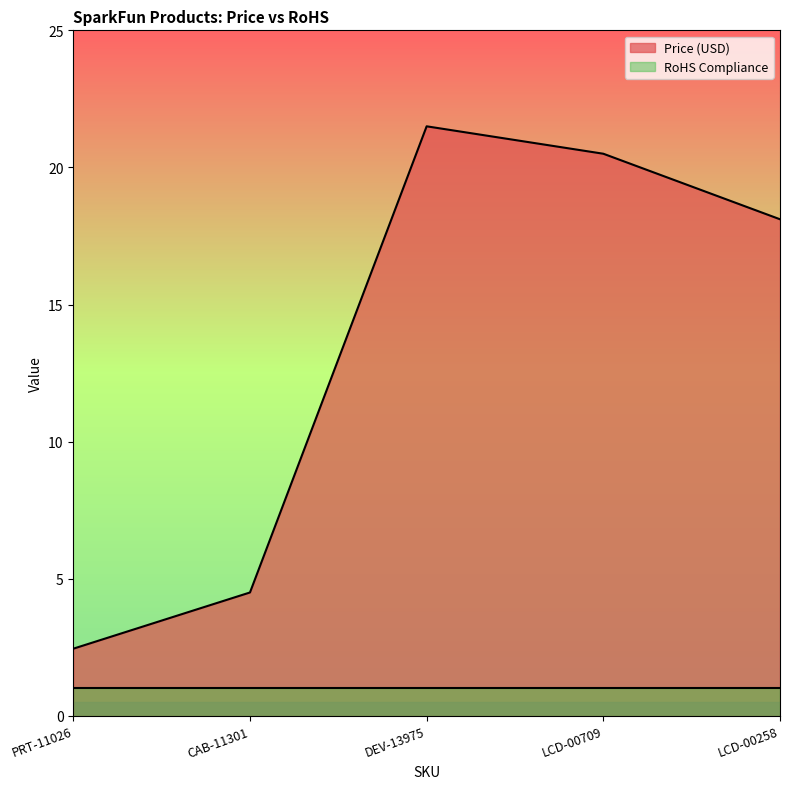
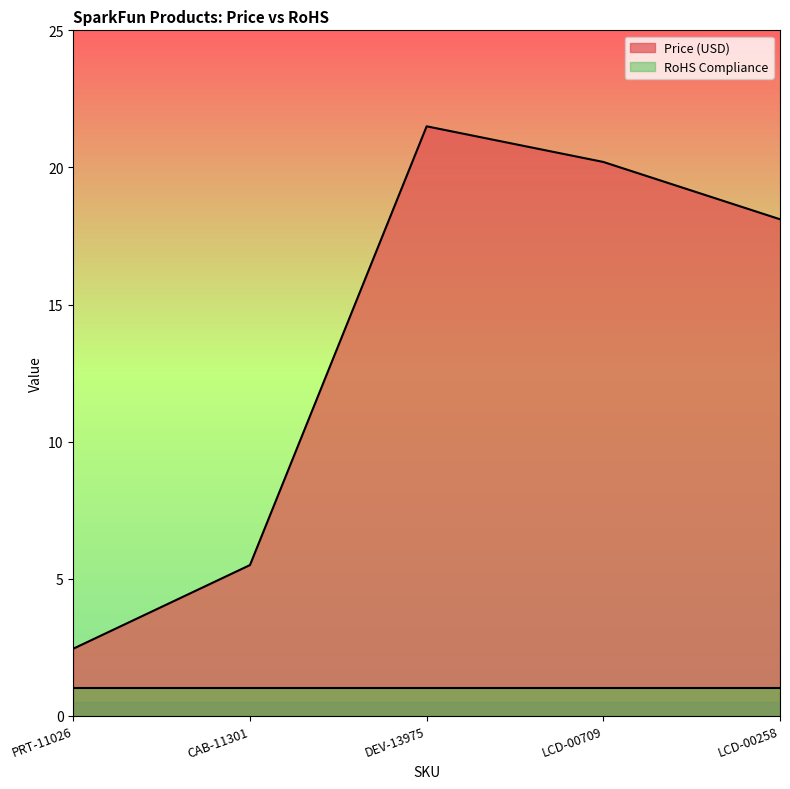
Price (USD), CAB-11301: 4.5 -> 5.5
Price (USD), LCD-00709: 20.5 -> 20.2
